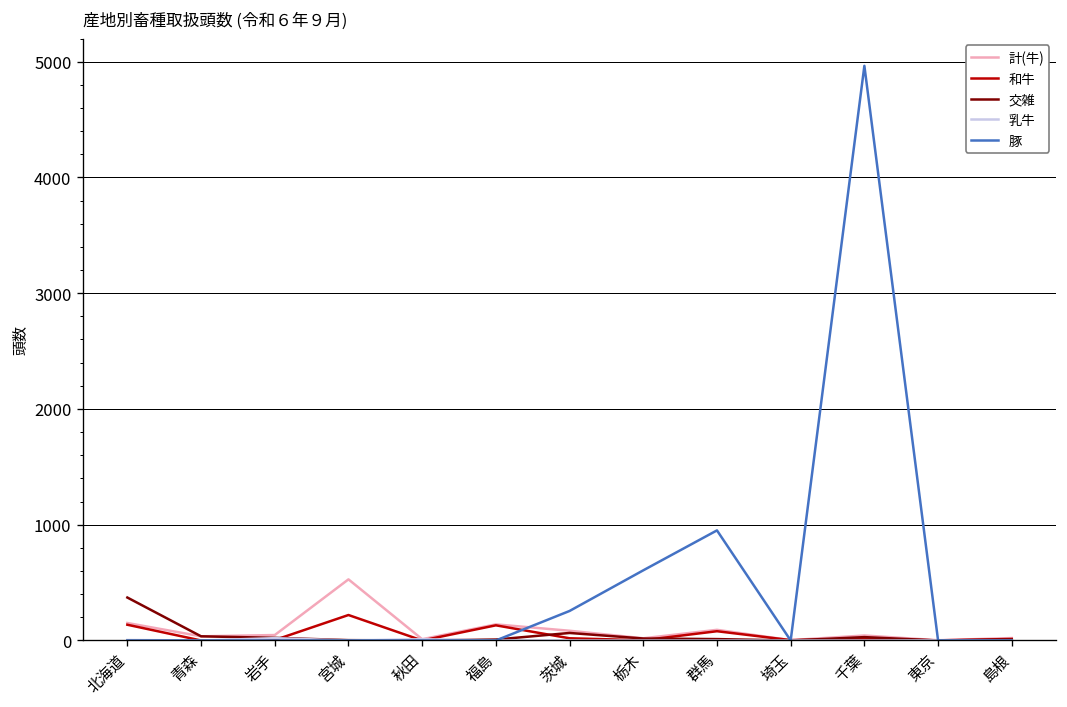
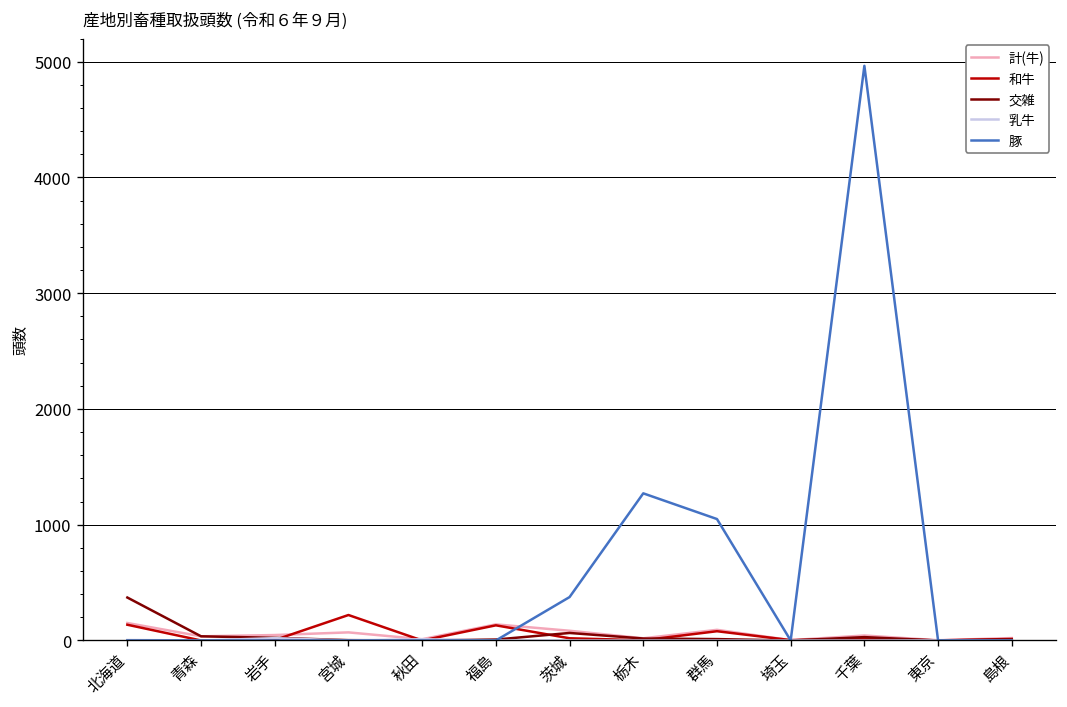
計(牛), 宮城: 500 -> 100
豚, 茨城: 300 -> 400
豚, 栃木: 600 -> 1300
豚, 群馬: 950 -> 1050
